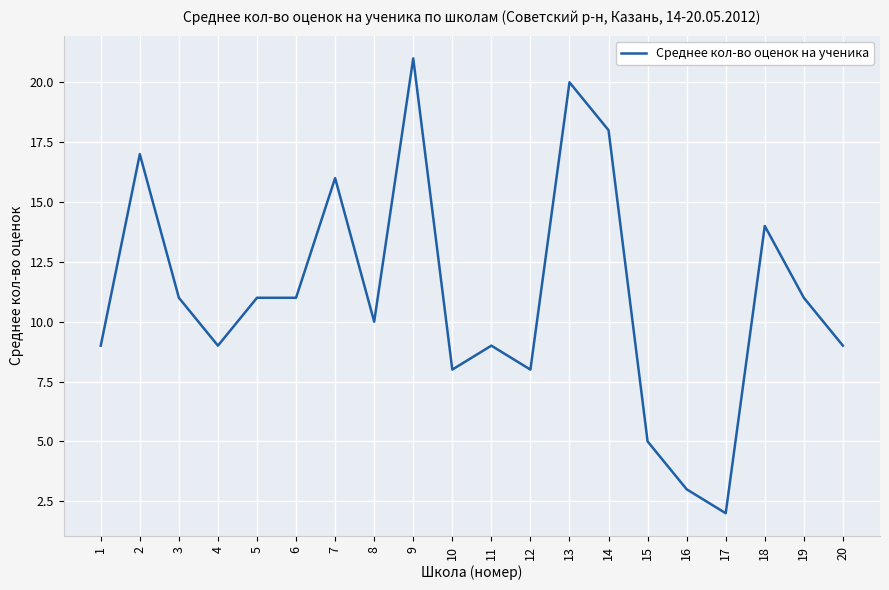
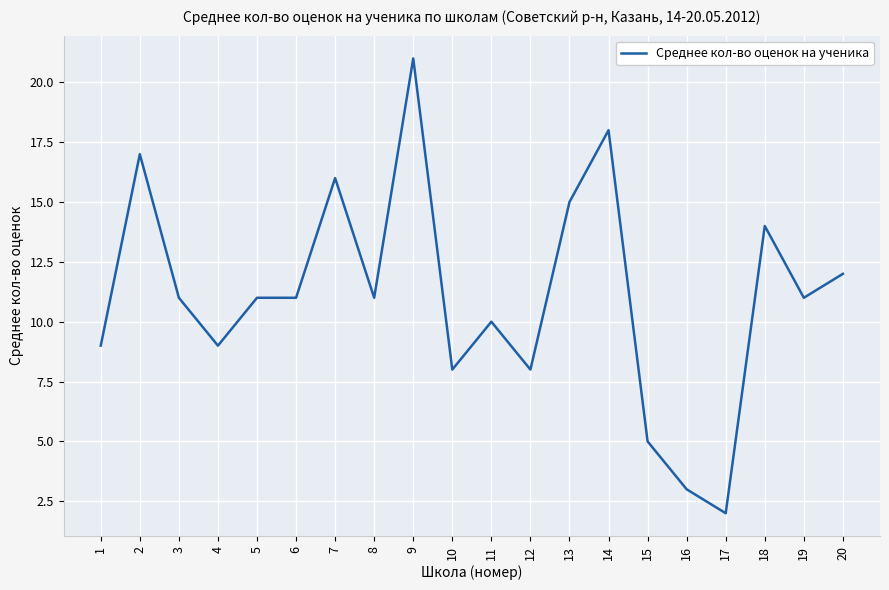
8: 10 -> 11
11: 9 -> 10
13: 20 -> 15
20: 9 -> 12
